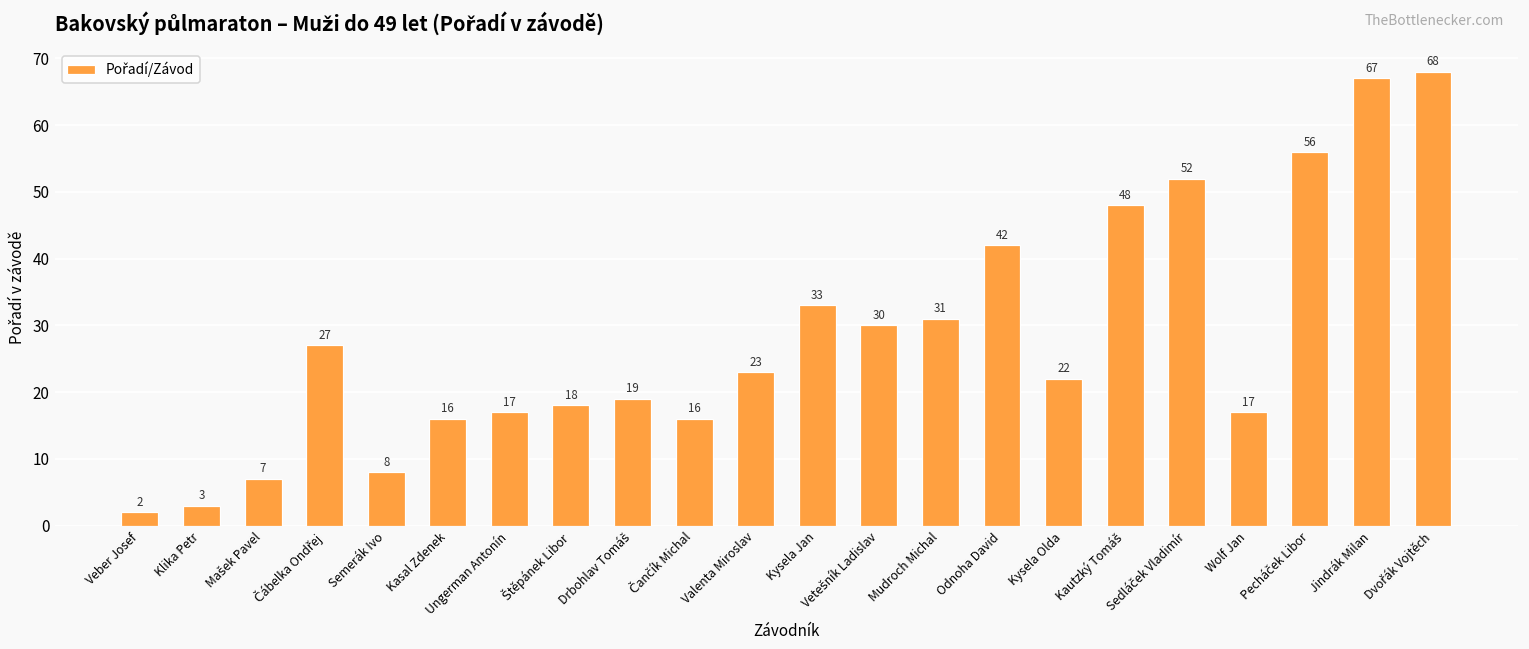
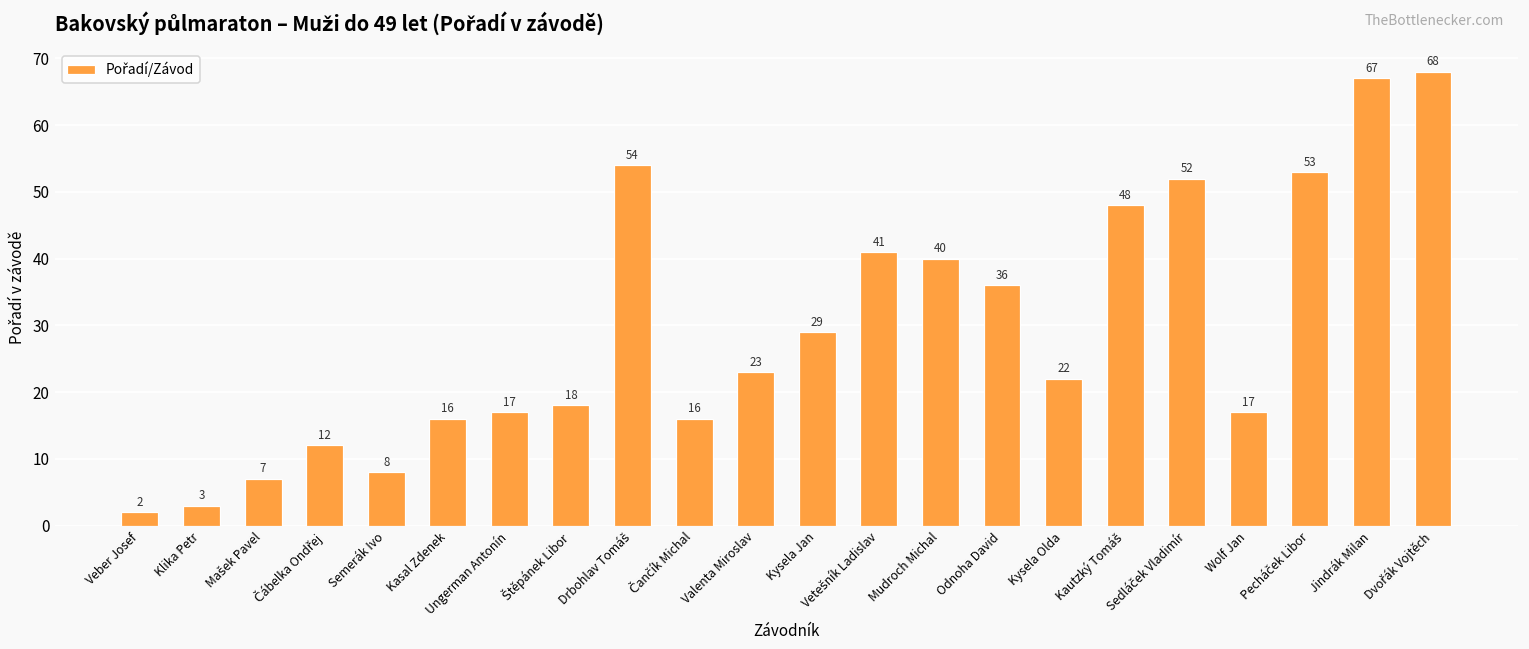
Čábelka Ondřej: 27 -> 12
Drbohlav Tomáš: 19 -> 54
Kysela Jan: 33 -> 29
Vetešník Ladislav: 30 -> 41
Mudroch Michal: 31 -> 40
Odnoha David: 42 -> 36
Pecháček Libor: 56 -> 53
